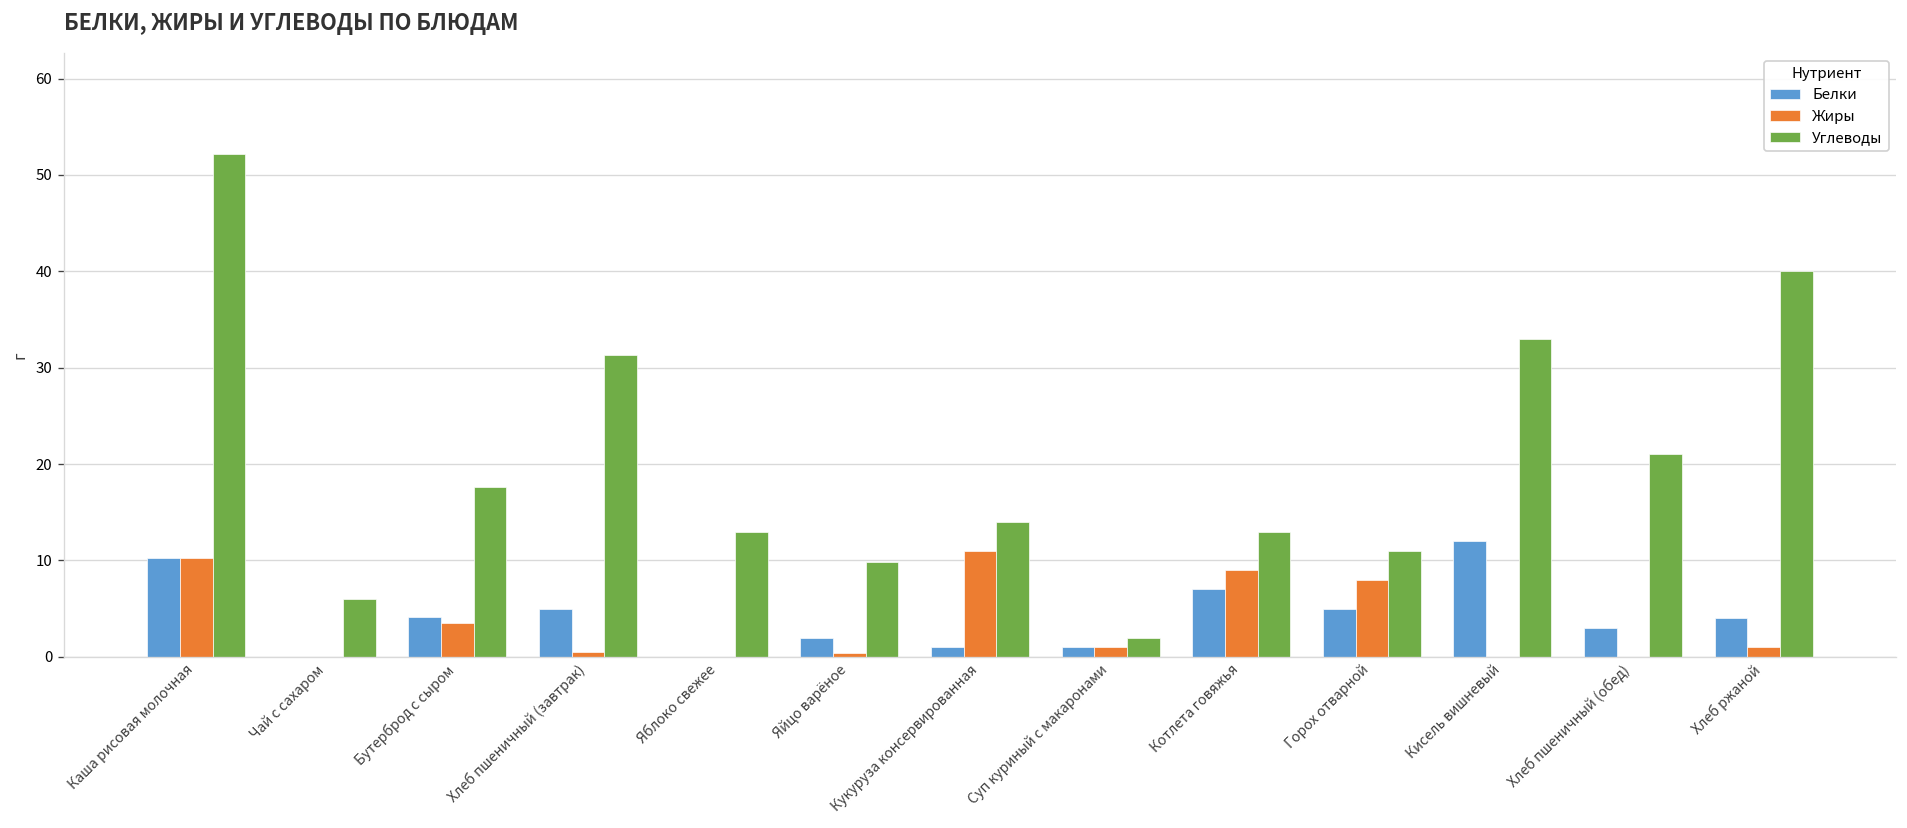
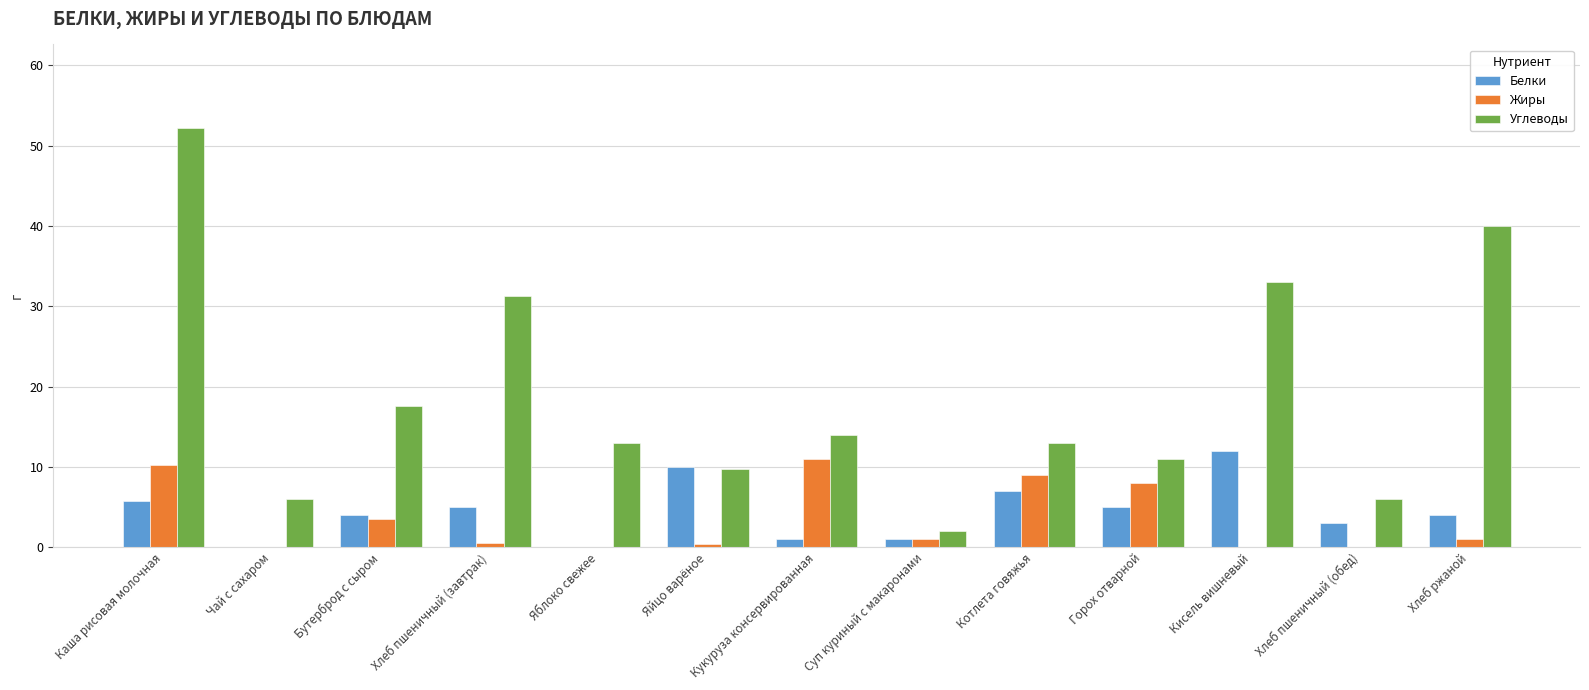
Белки, Каша рисовая молочная: 10 -> 6
Белки, Яйцо варёное: 2 -> 10
Углеводы, Хлеб пшеничный (обед): 21 -> 6
